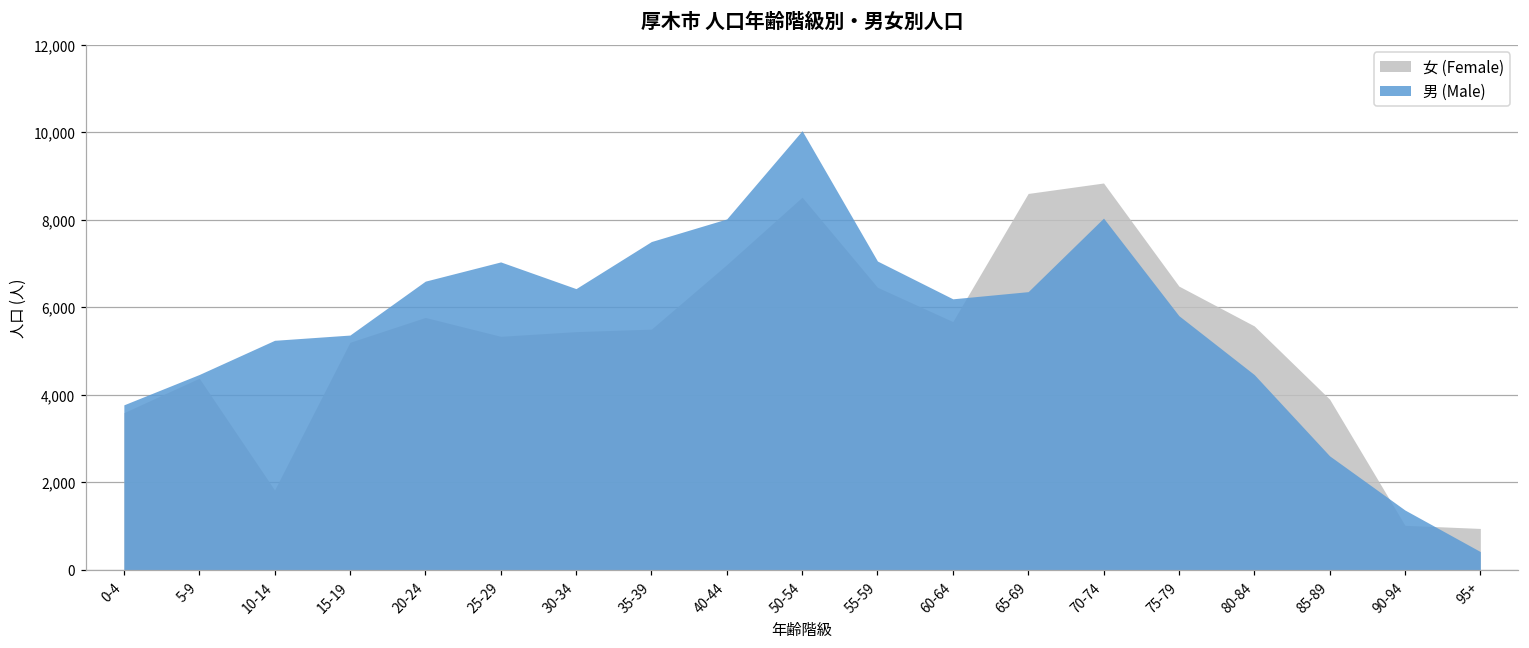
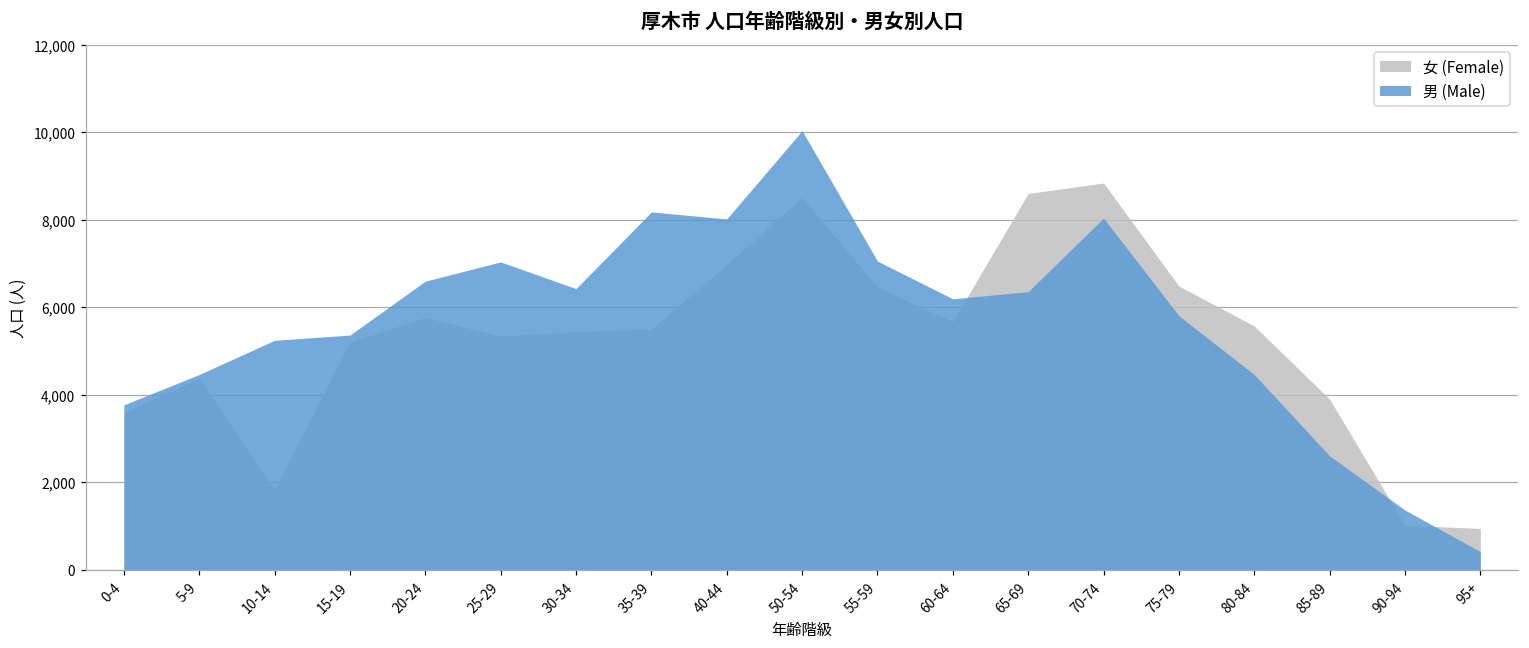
男 (Male), 35-39: 7,500 -> 8,200
